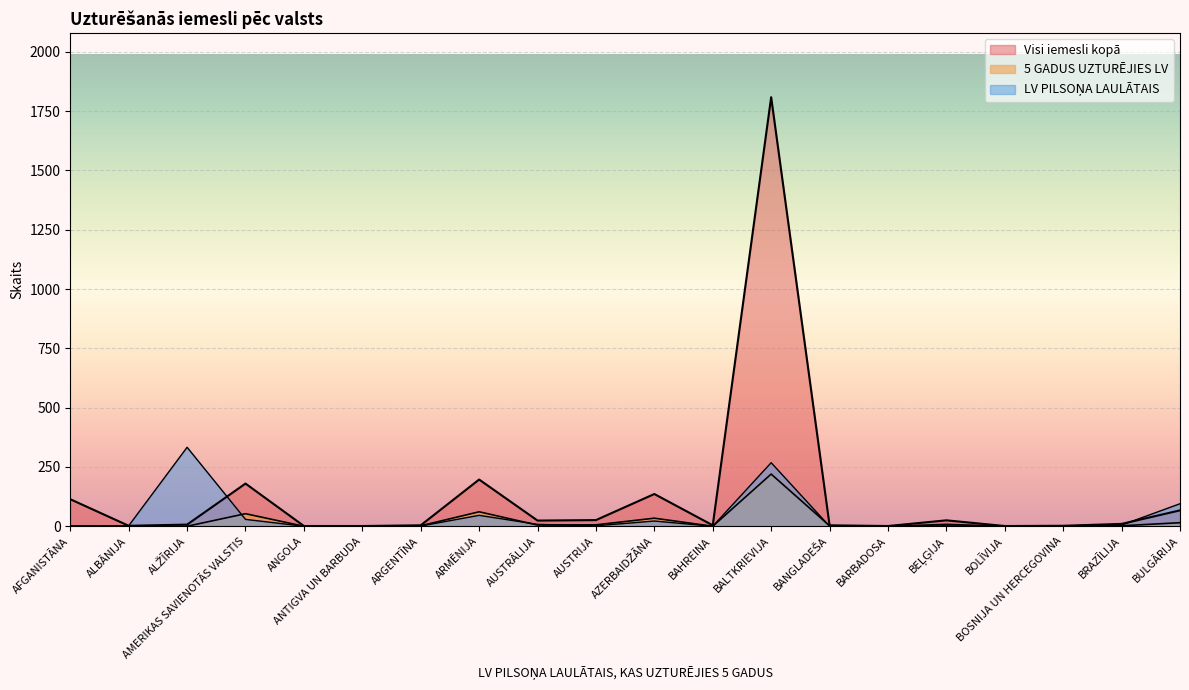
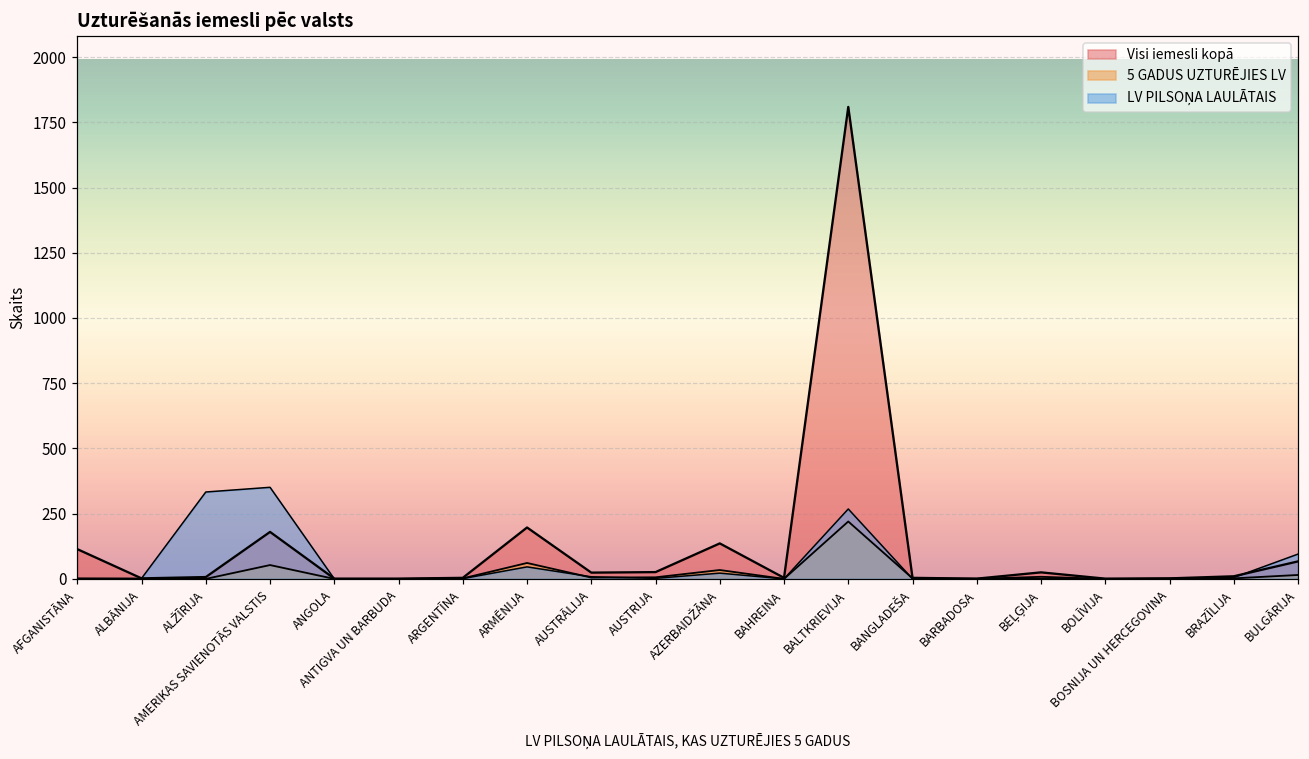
LV PILSOŅA LAULĀTAIS, AMERIKAS SAVIENOTĀS VALSTIS: 30 -> 350
